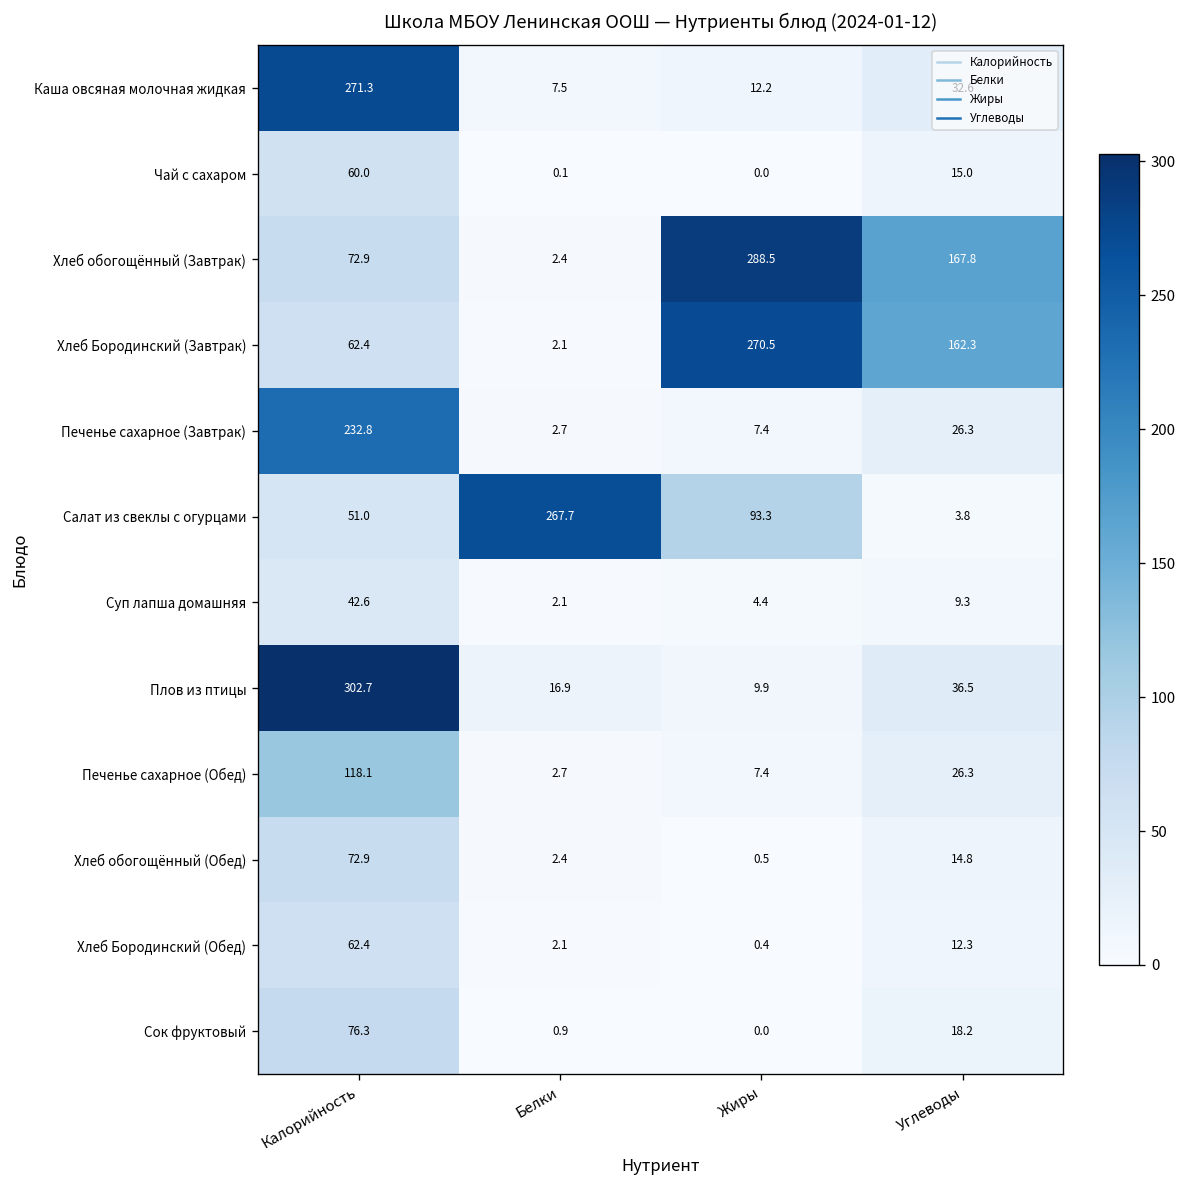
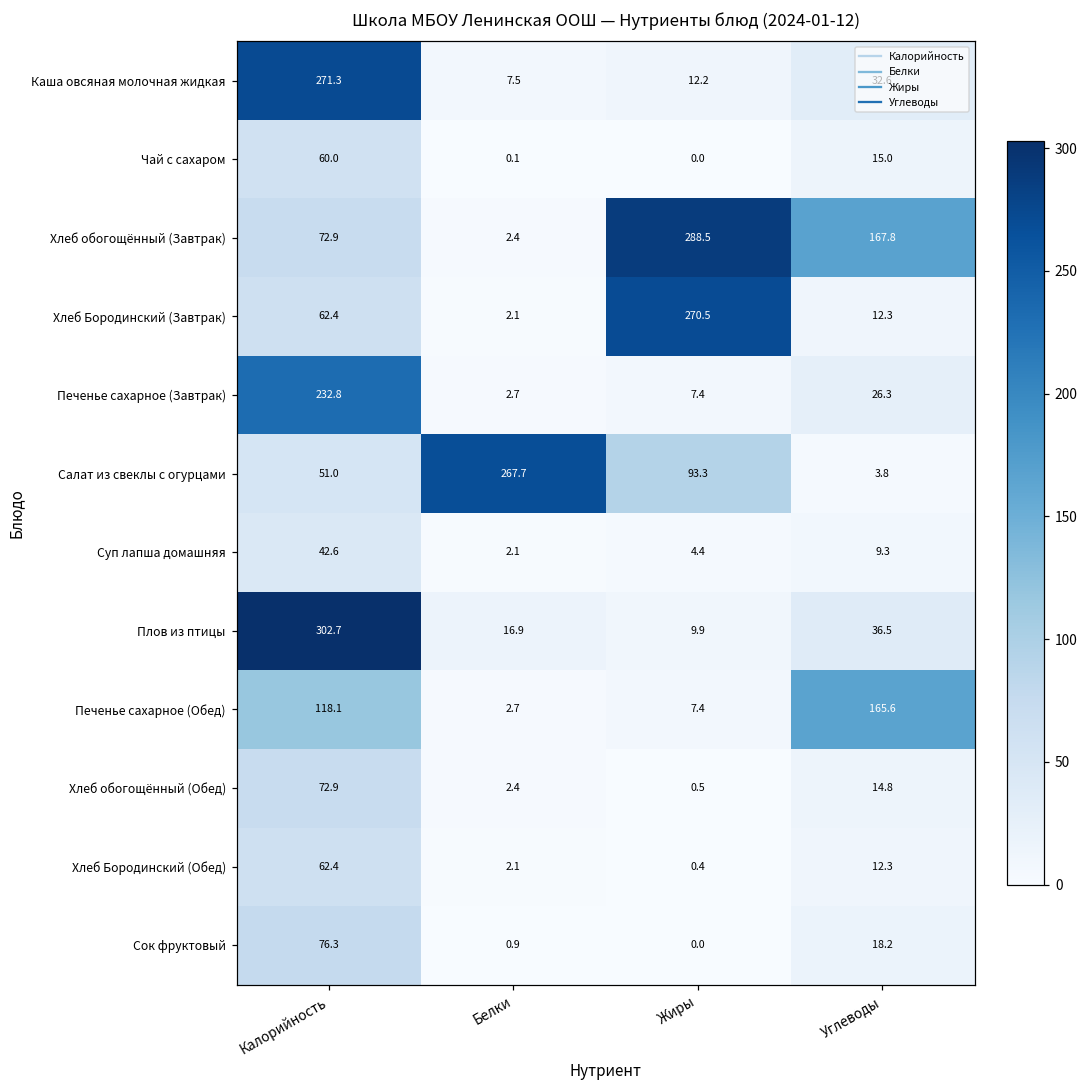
Хлеб Бородинский (Завтрак), Углеводы: 162.3 -> 12.3
Печенье сахарное (Обед), Углеводы: 26.3 -> 165.6
